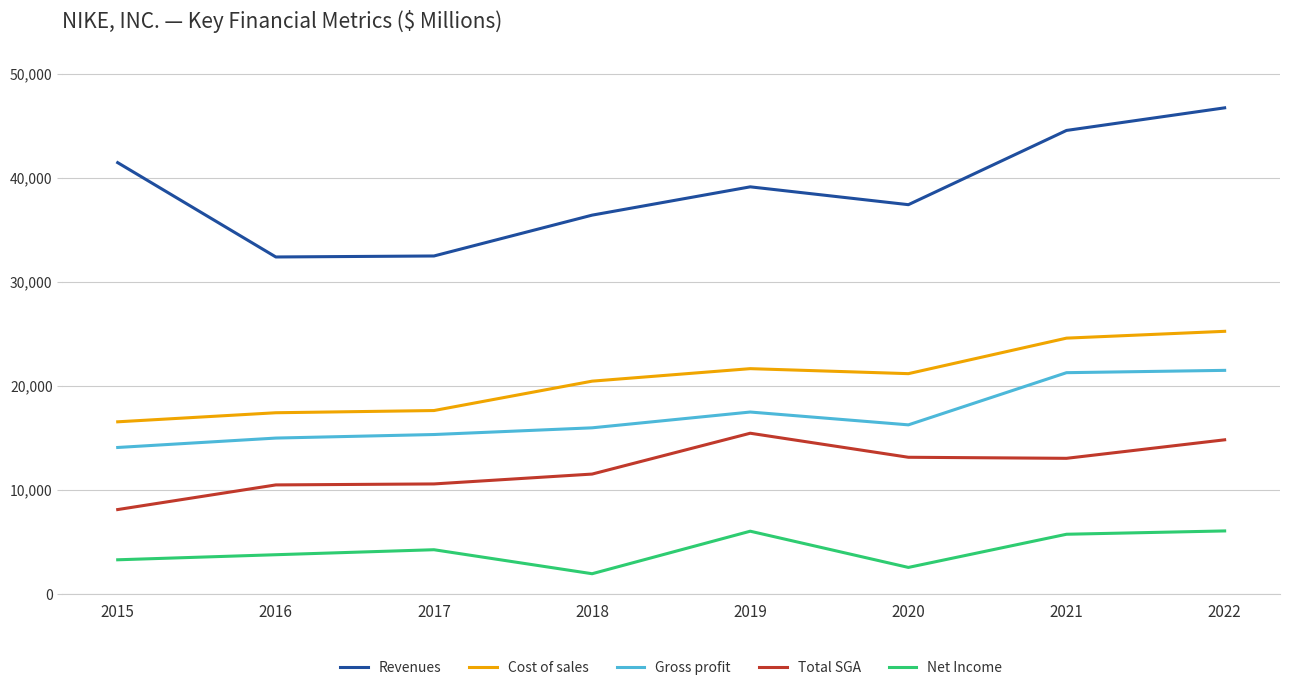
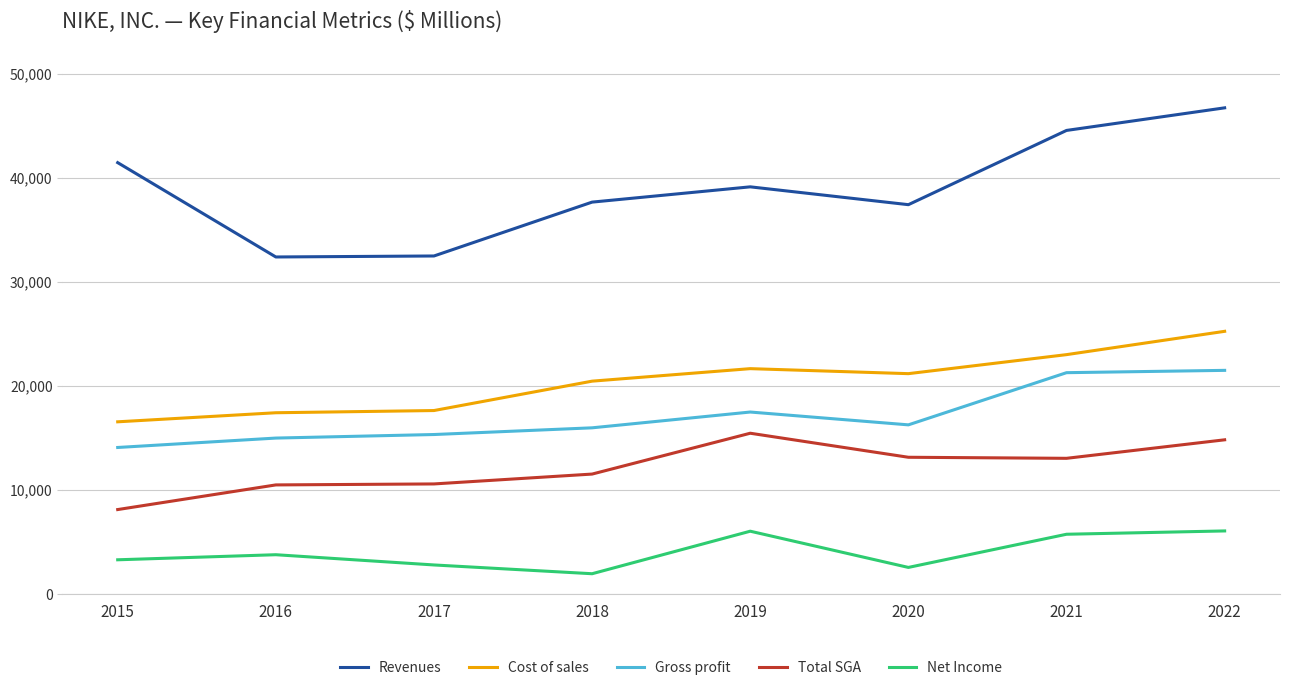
Net Income, 2017: 4,200 -> 2,800
Revenues, 2018: 36,400 -> 37,600
Cost of sales, 2021: 24,600 -> 23,000
